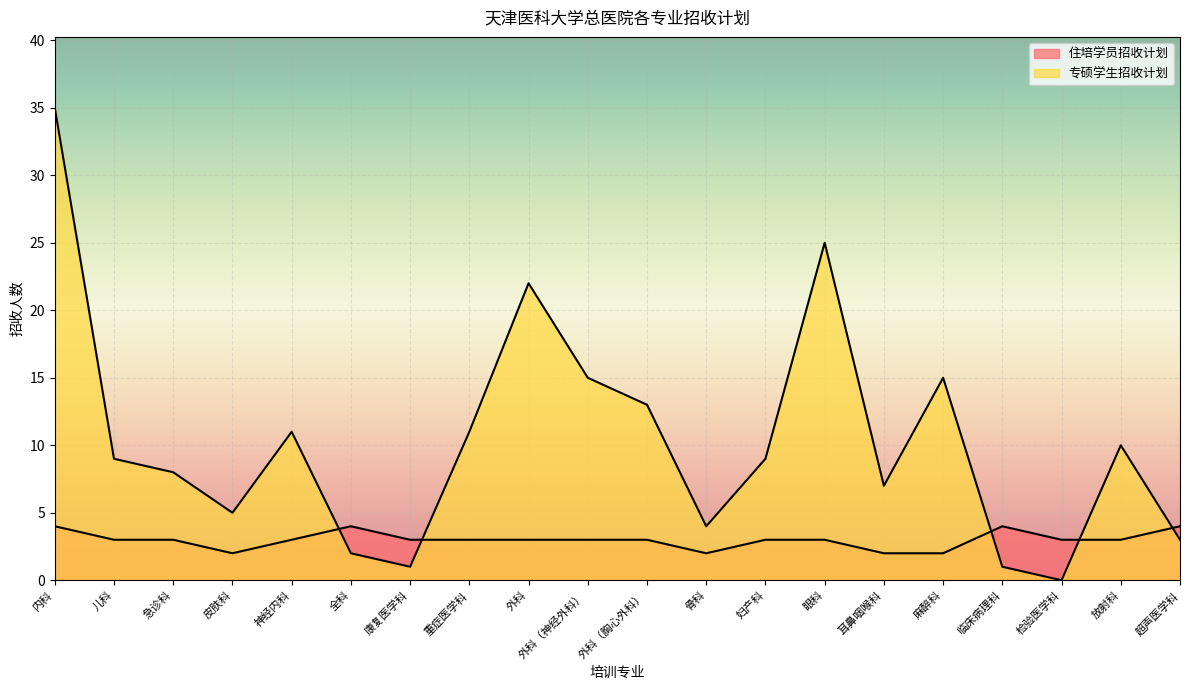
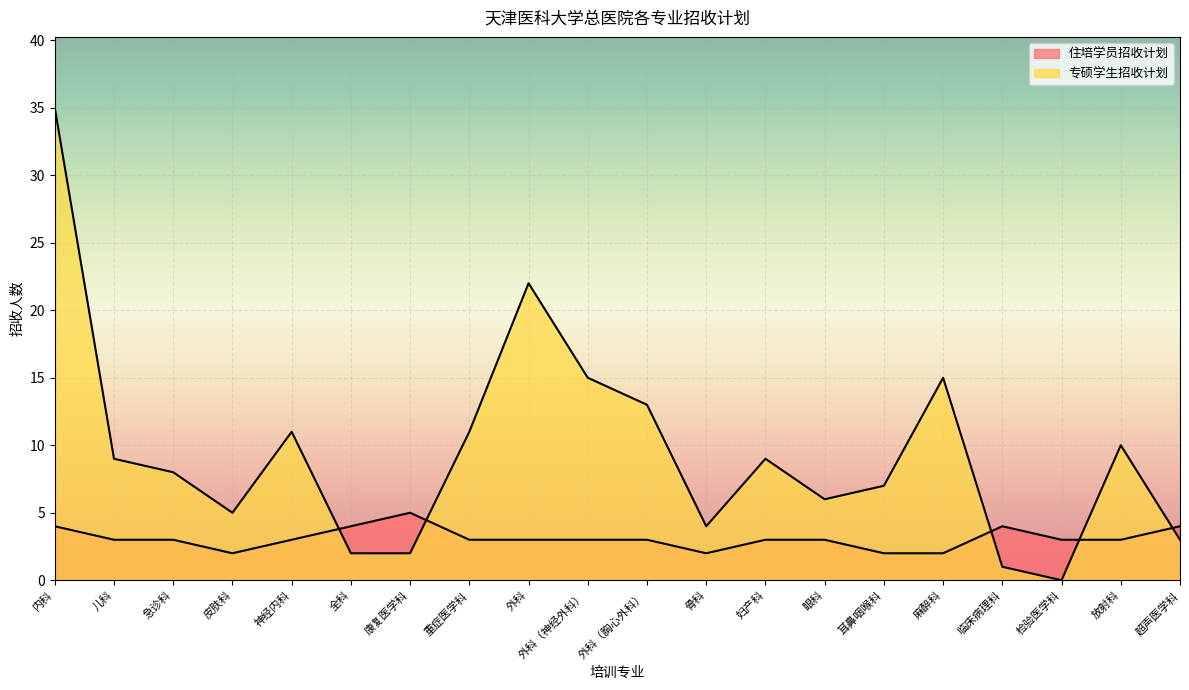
住培学员招收计划, 康复医学科: 3 -> 5
专硕学生招收计划, 康复医学科: 1 -> 2
专硕学生招收计划, 眼科: 25 -> 6
